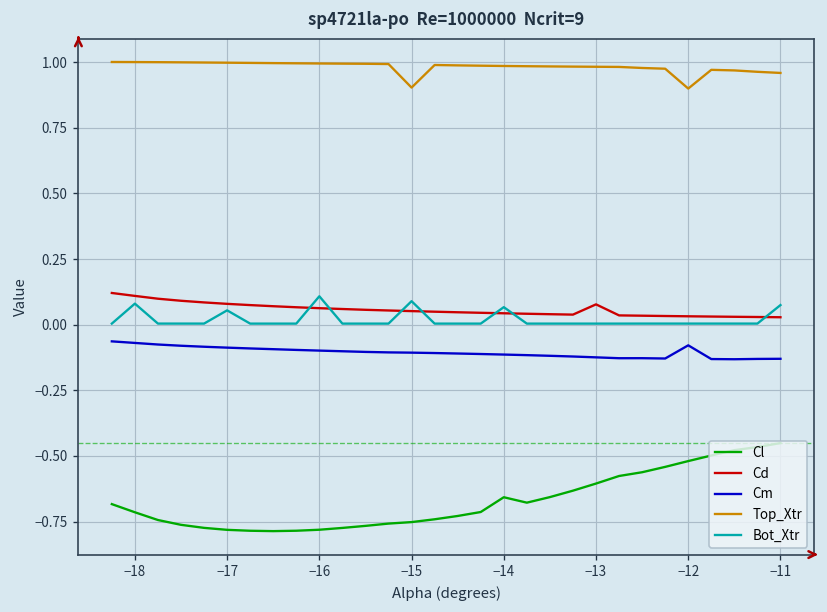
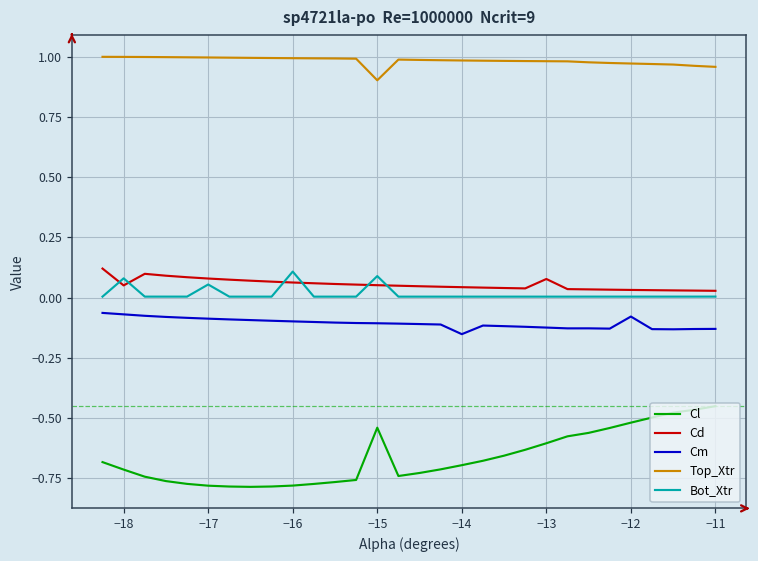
Cd, −18: 0.11 -> 0.05
Cl, −15: -0.75 -> -0.54
Cl, −14: -0.66 -> -0.70
Cm, −14: -0.11 -> -0.15
Bot_Xtr, −14: 0.07 -> 0.00
Top_Xtr, −12: 0.90 -> 0.97
Bot_Xtr, −11: 0.07 -> 0.00
